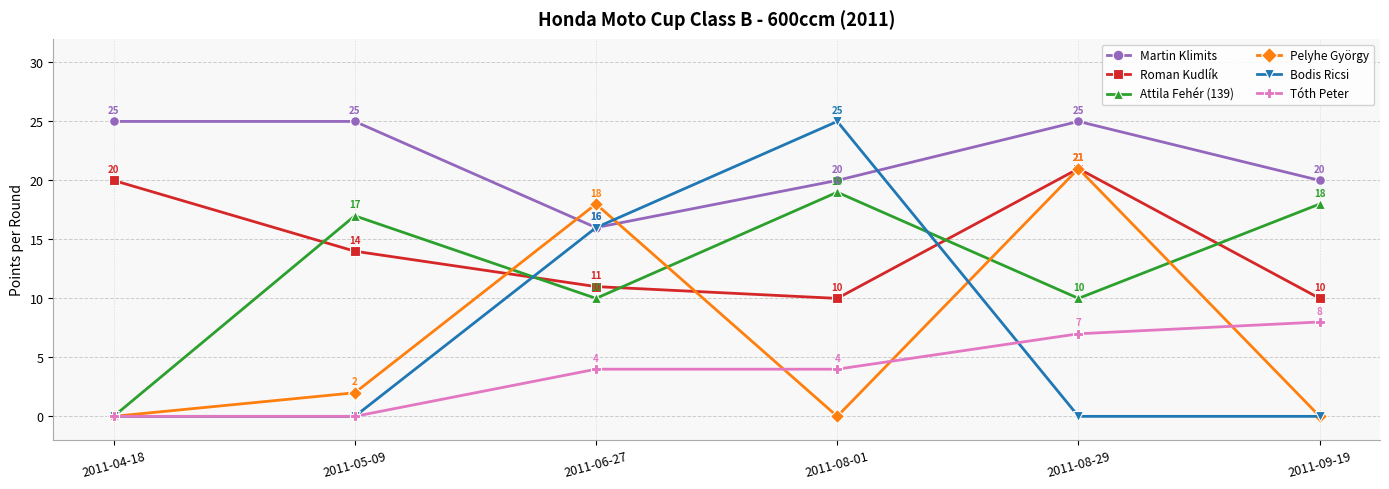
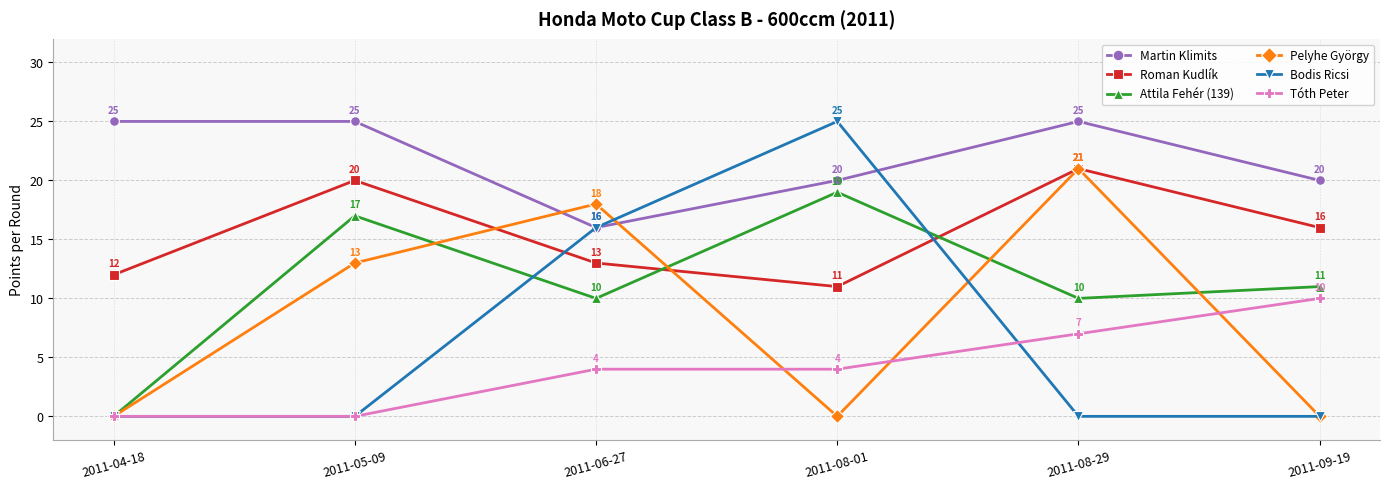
Roman Kudlík, 2011-04-18: 20 -> 12
Roman Kudlík, 2011-05-09: 14 -> 20
Pelyhe György, 2011-05-09: 2 -> 13
Roman Kudlík, 2011-06-27: 11 -> 13
Roman Kudlík, 2011-08-01: 10 -> 11
Roman Kudlík, 2011-09-19: 10 -> 16
Attila Fehér (139), 2011-09-19: 18 -> 11
Tóth Peter, 2011-09-19: 8 -> 10
